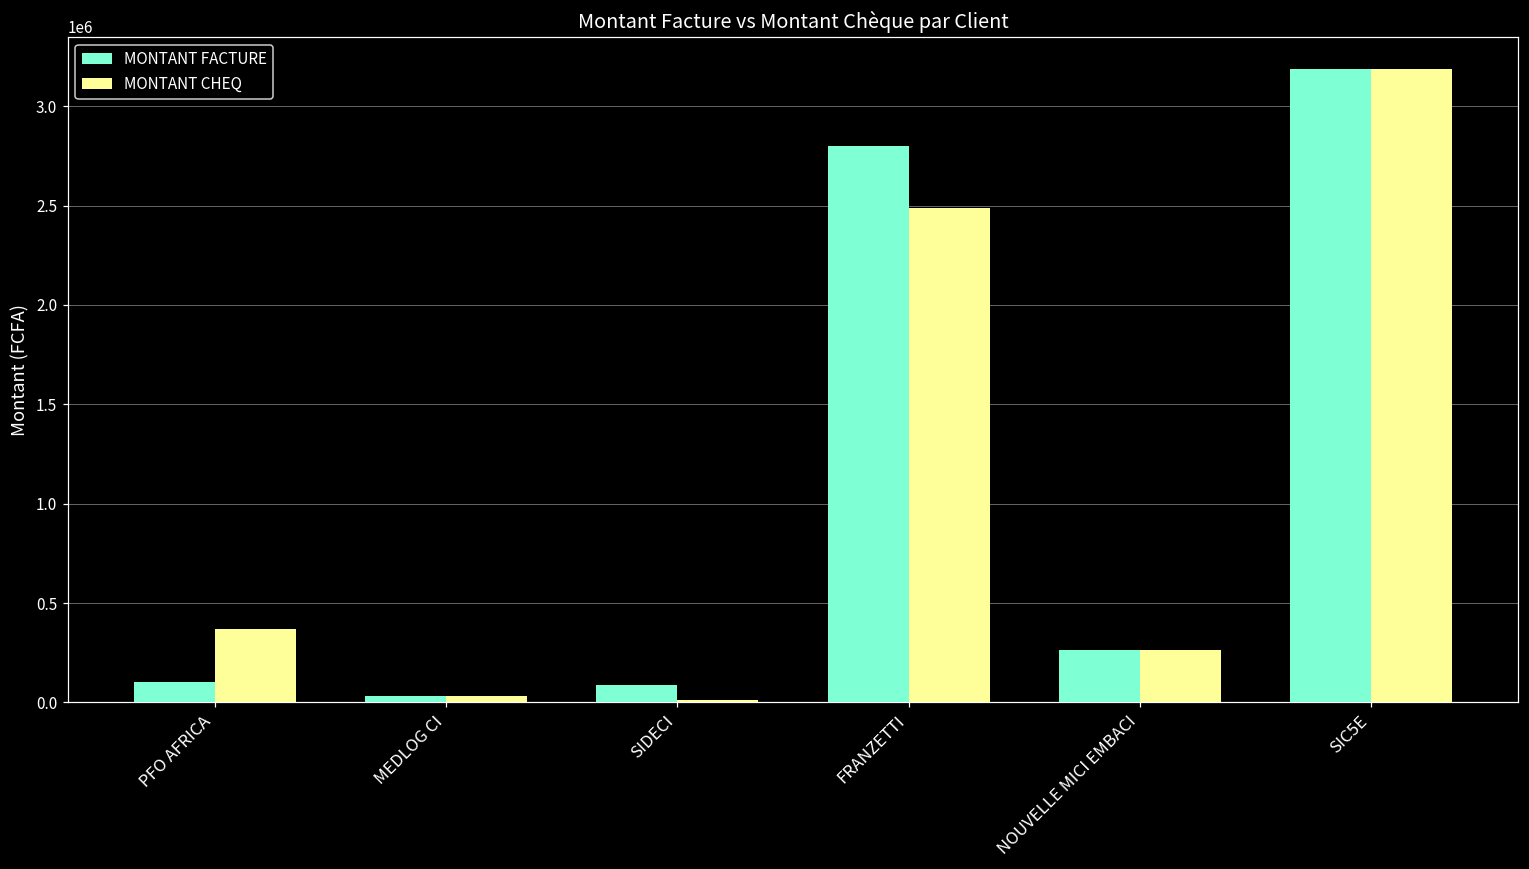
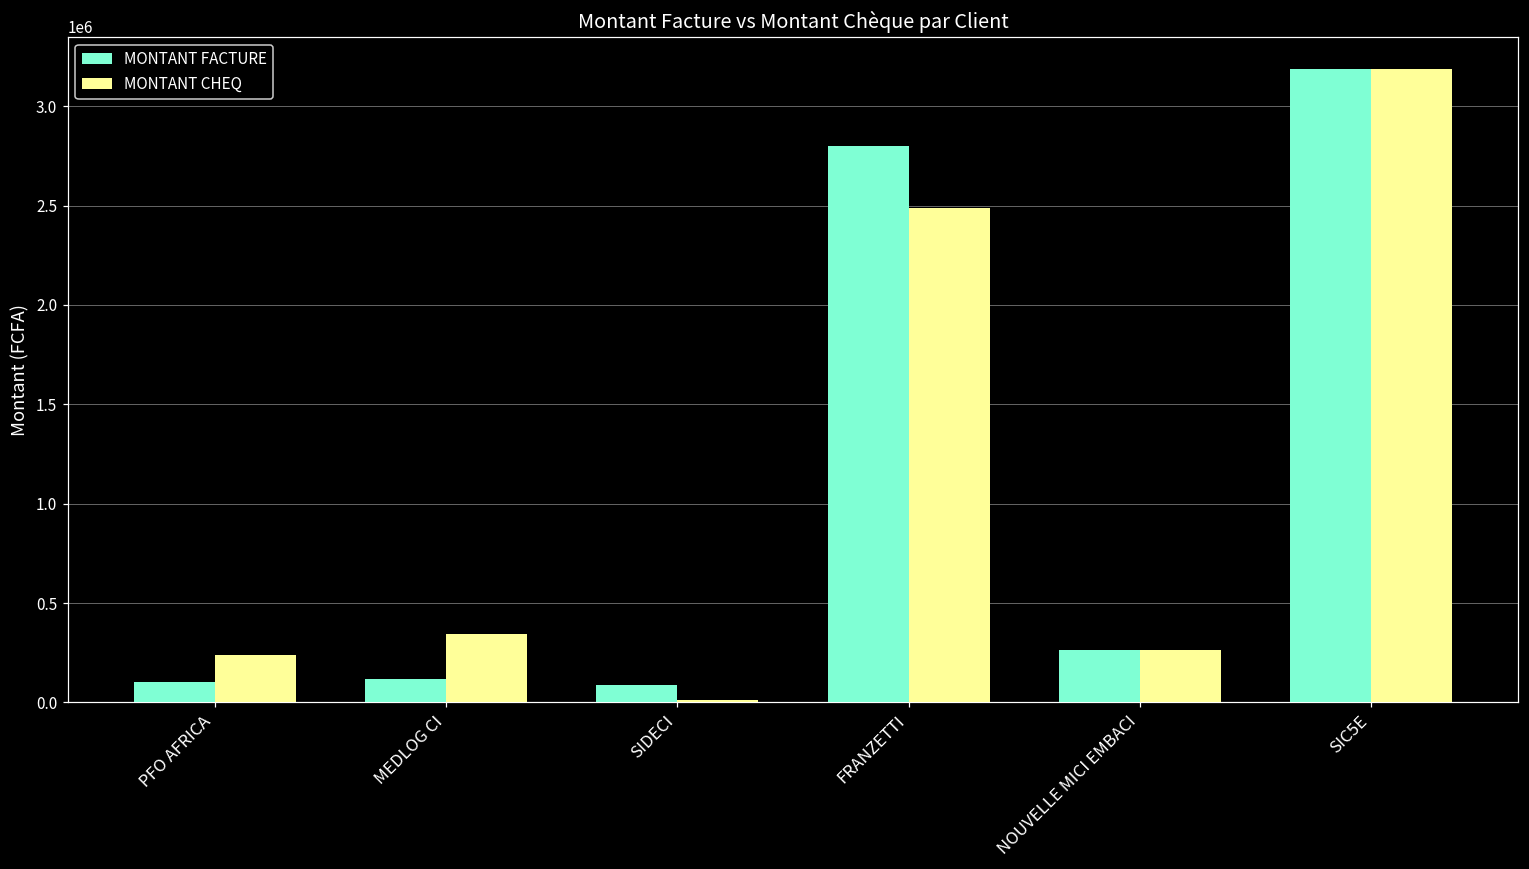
MONTANT CHEQ, PFO AFRICA: 370000 -> 240000
MONTANT FACTURE, MEDLOG CI: 30000 -> 120000
MONTANT CHEQ, MEDLOG CI: 30000 -> 350000
